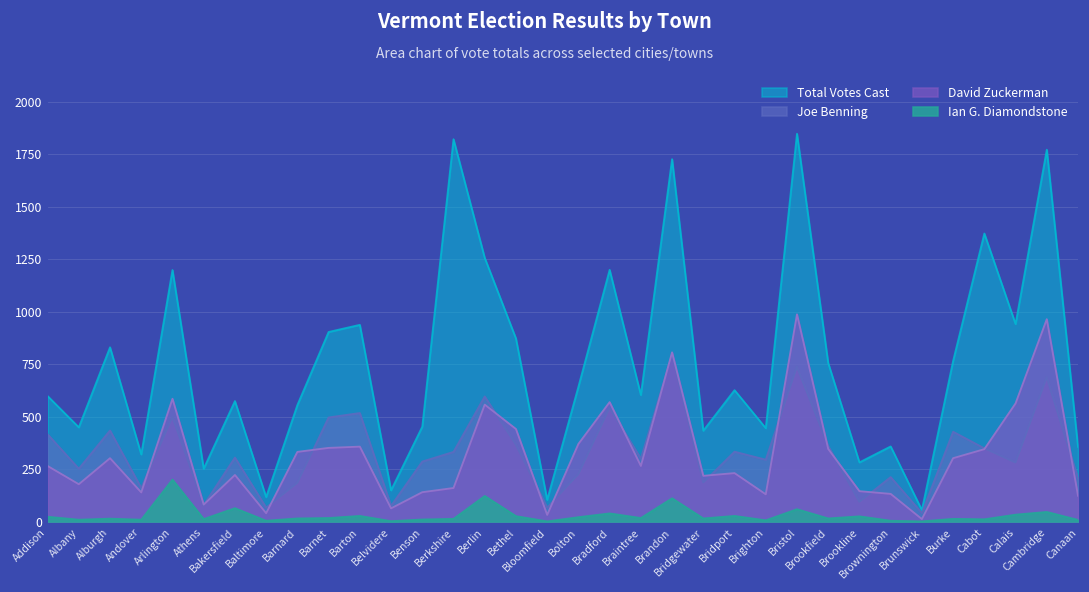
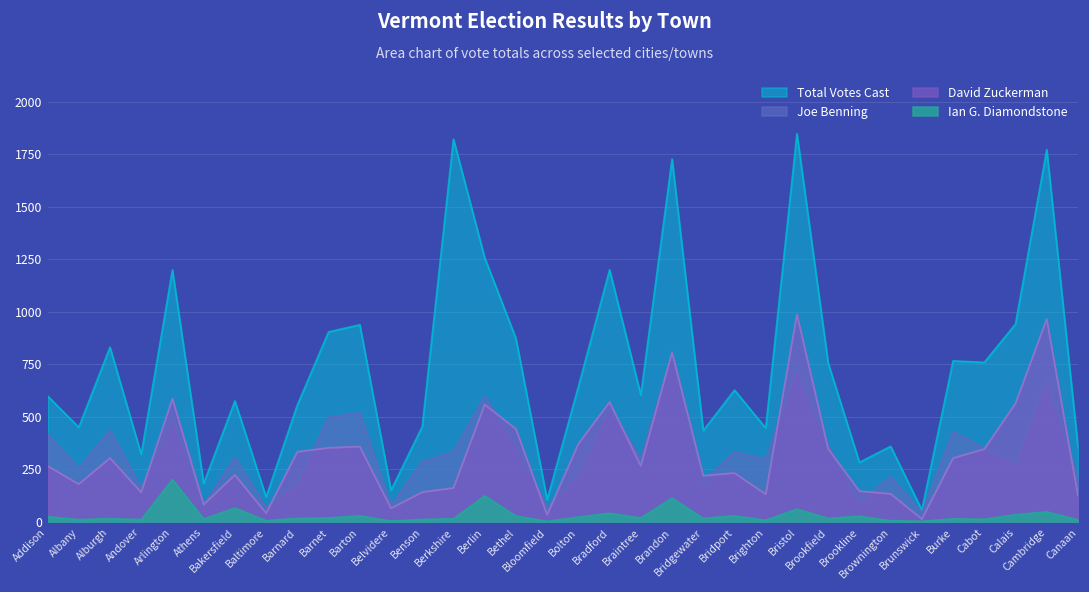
Total Votes Cast, Athens: 250 -> 180
Total Votes Cast, Cabot: 1370 -> 760
